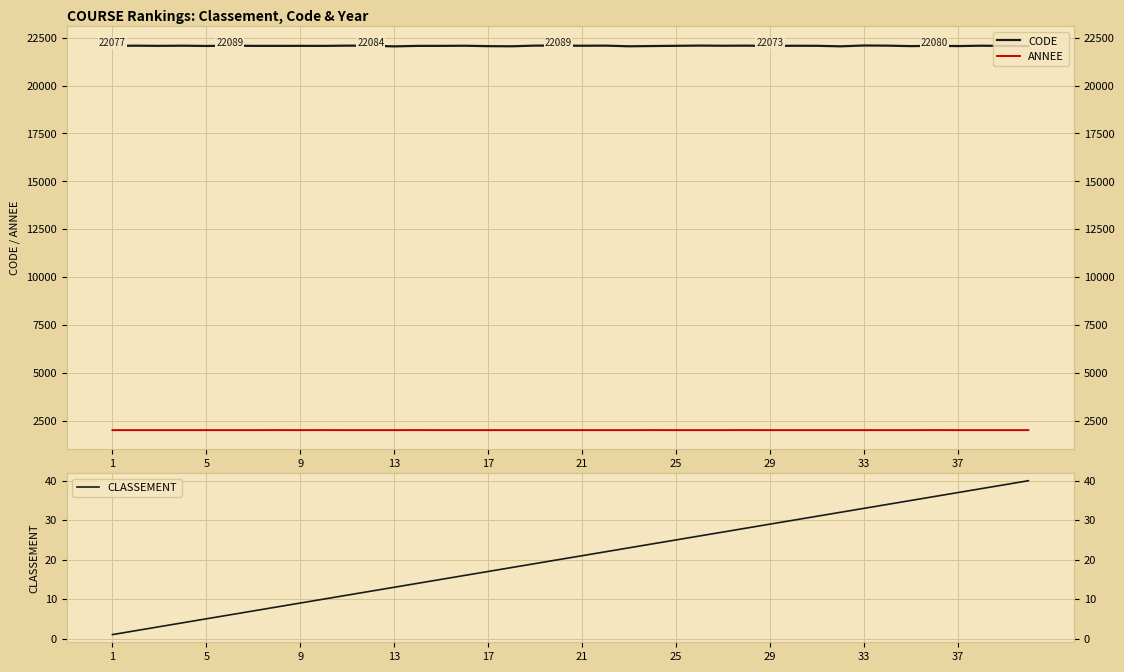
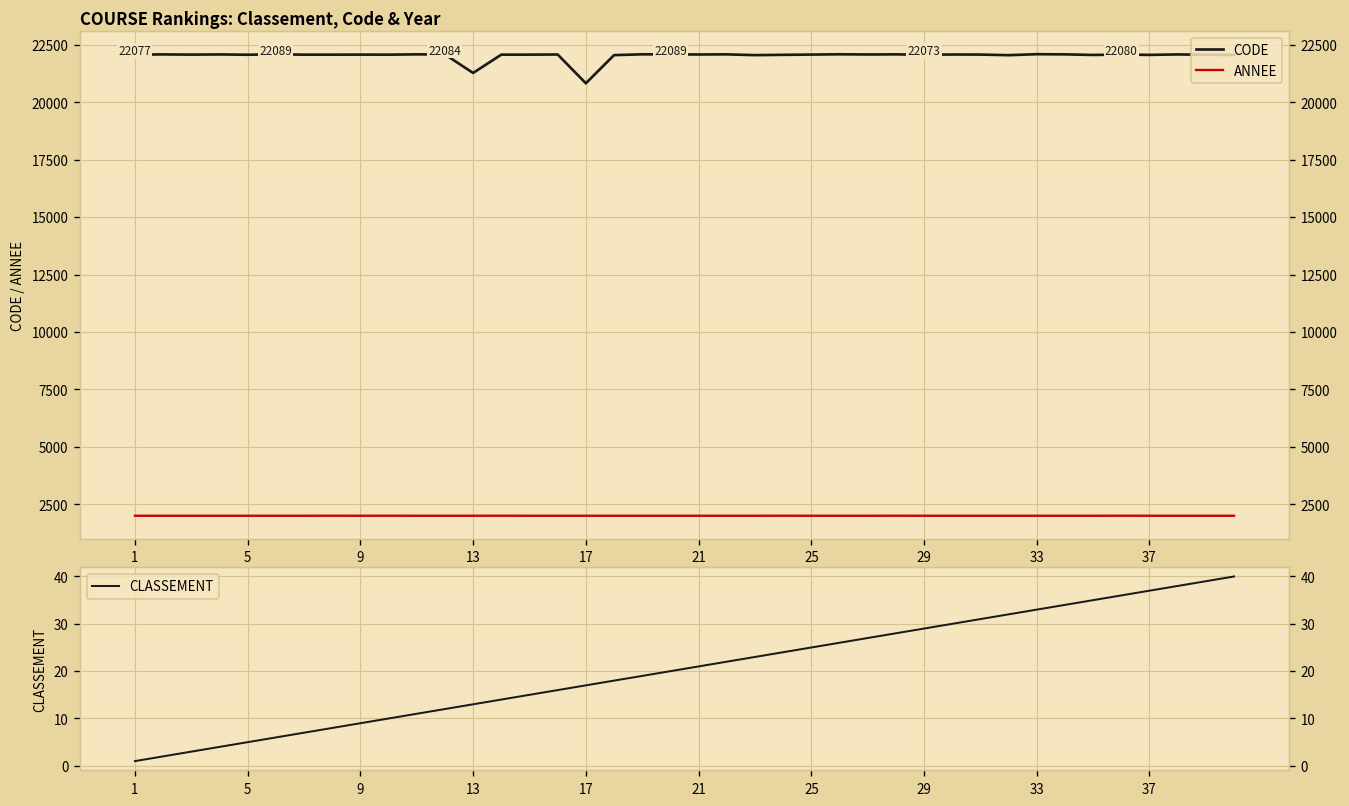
COURSE Rankings: Classement, Code & Year, CODE, 13: 22100 -> 21300
COURSE Rankings: Classement, Code & Year, CODE, 17: 22100 -> 20800
